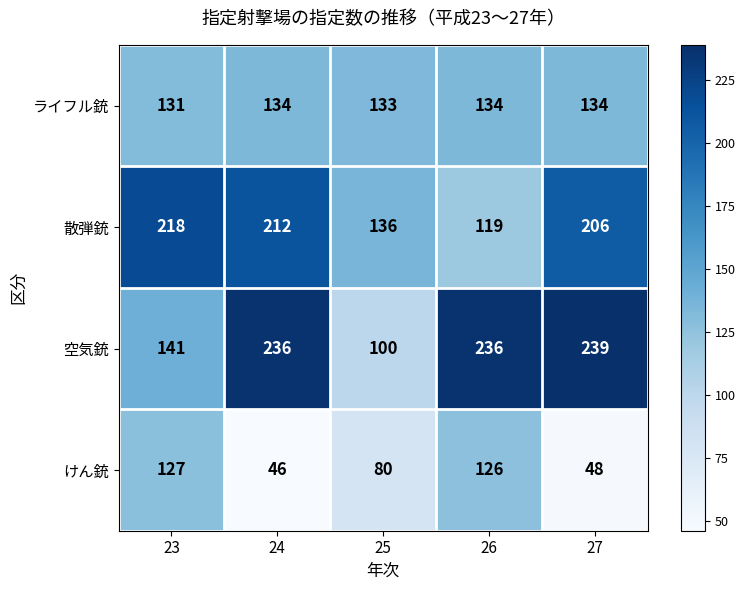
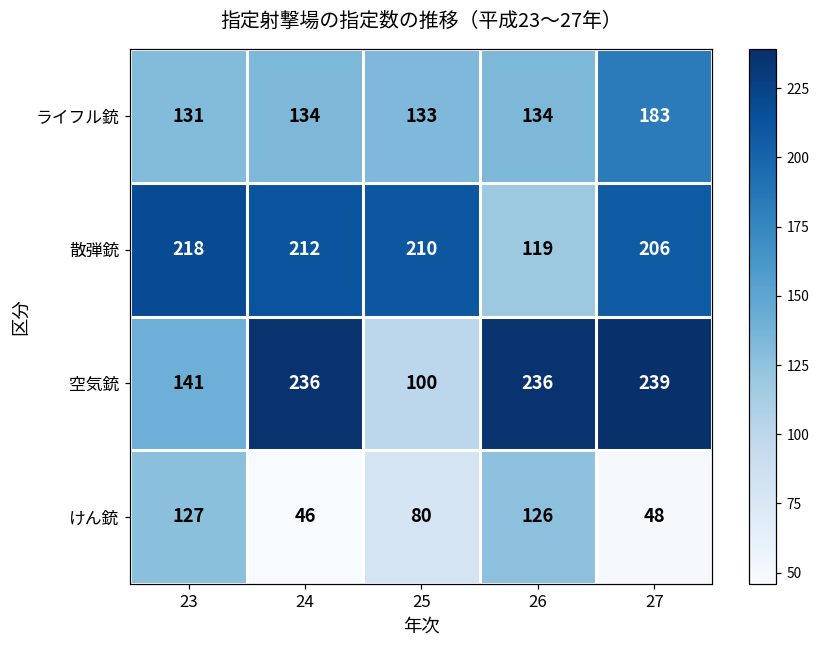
ライフル銃, 27: 134 -> 183
散弾銃, 25: 136 -> 210
